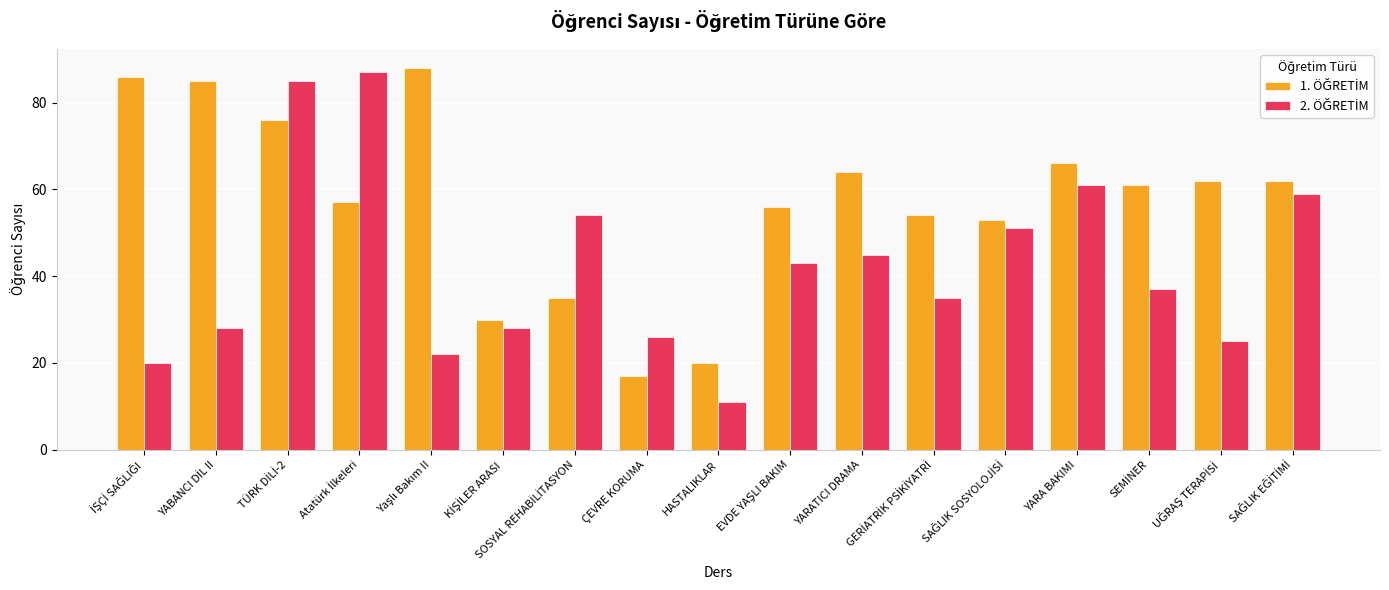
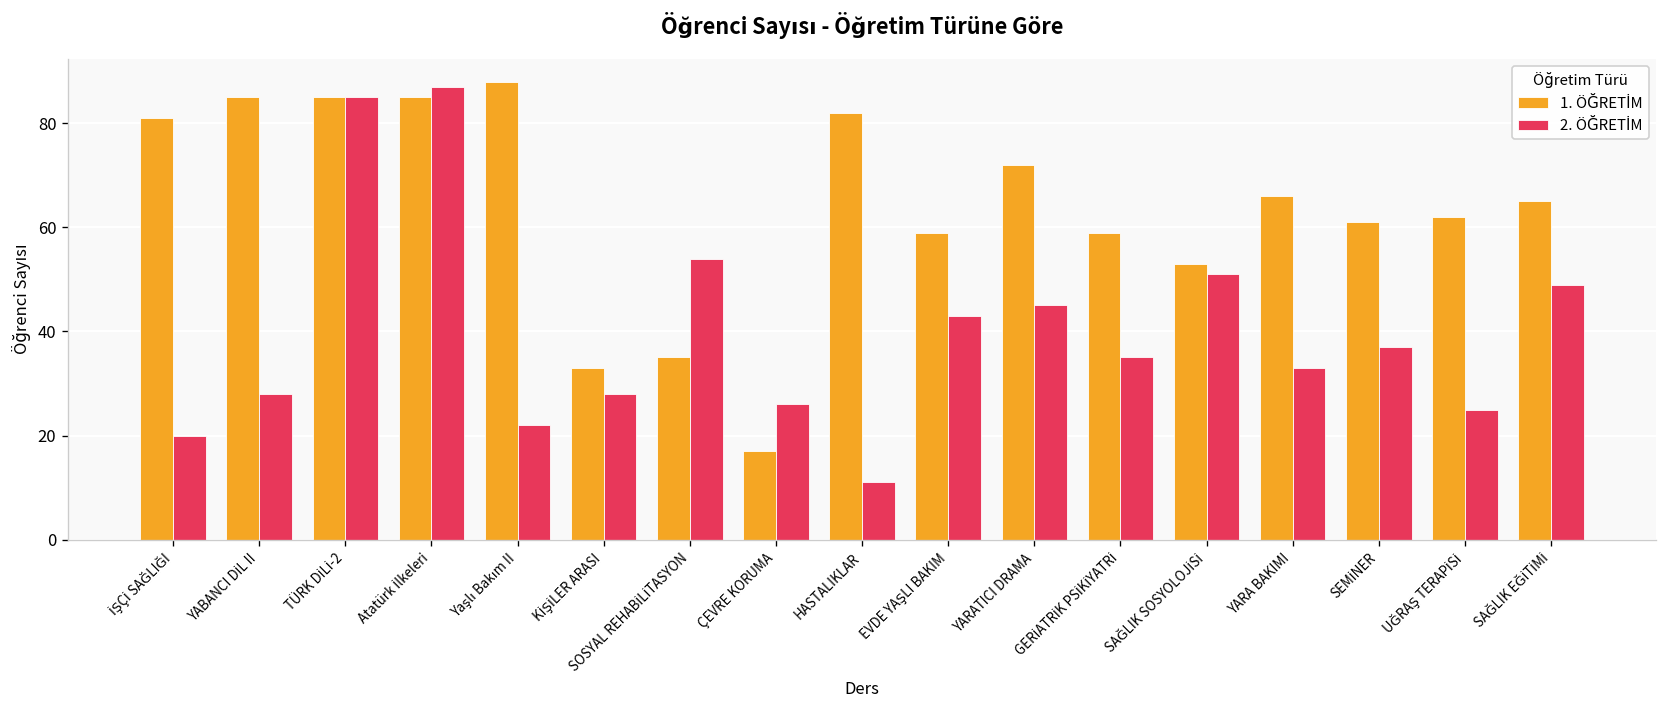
1. ÖĞRETİM, İŞÇİ SAĞLIĞI: 86 -> 81
1. ÖĞRETİM, TÜRK DİLİ-2: 76 -> 85
1. ÖĞRETİM, Atatürk İlkeleri: 57 -> 85
1. ÖĞRETİM, KİŞİLER ARASI: 30 -> 33
1. ÖĞRETİM, HASTALIKLAR: 20 -> 82
1. ÖĞRETİM, EVDE YAŞLI BAKIM: 56 -> 59
1. ÖĞRETİM, YARATICI DRAMA: 64 -> 72
1. ÖĞRETİM, GERİATRİK PSİKİYATRİ: 54 -> 59
2. ÖĞRETİM, YARA BAKIMI: 61 -> 33
1. ÖĞRETİM, SAĞLIK EĞİTİMİ: 62 -> 65
2. ÖĞRETİM, SAĞLIK EĞİTİMİ: 59 -> 49
